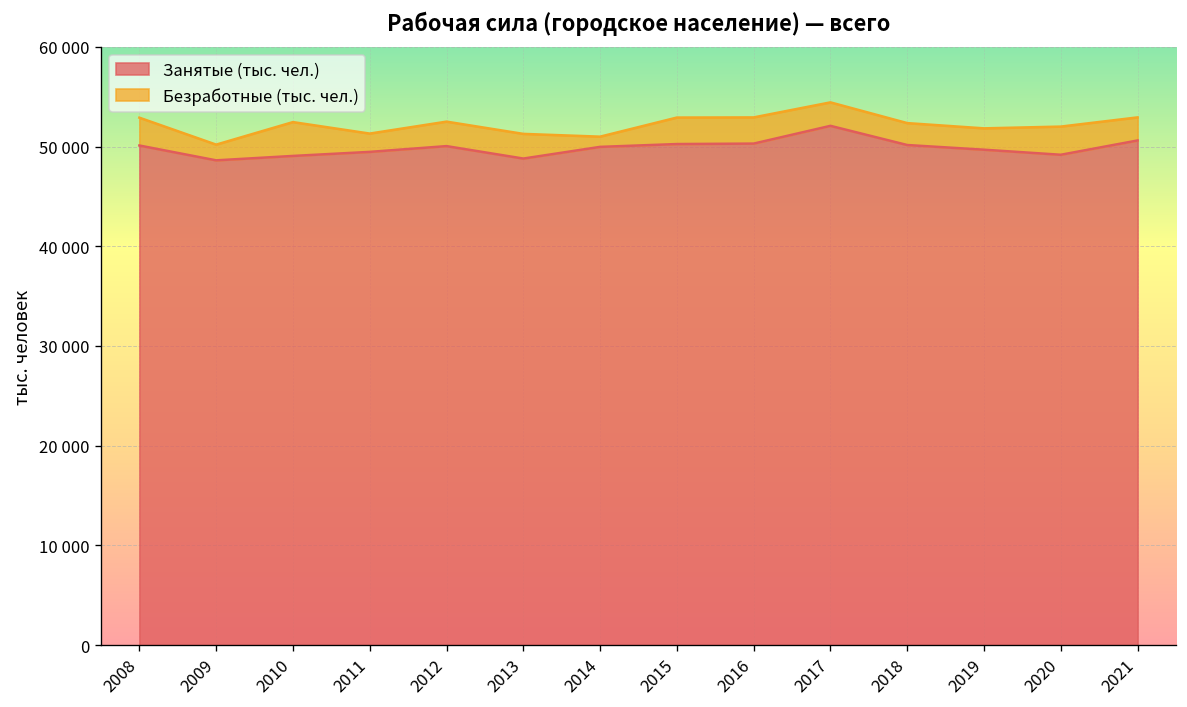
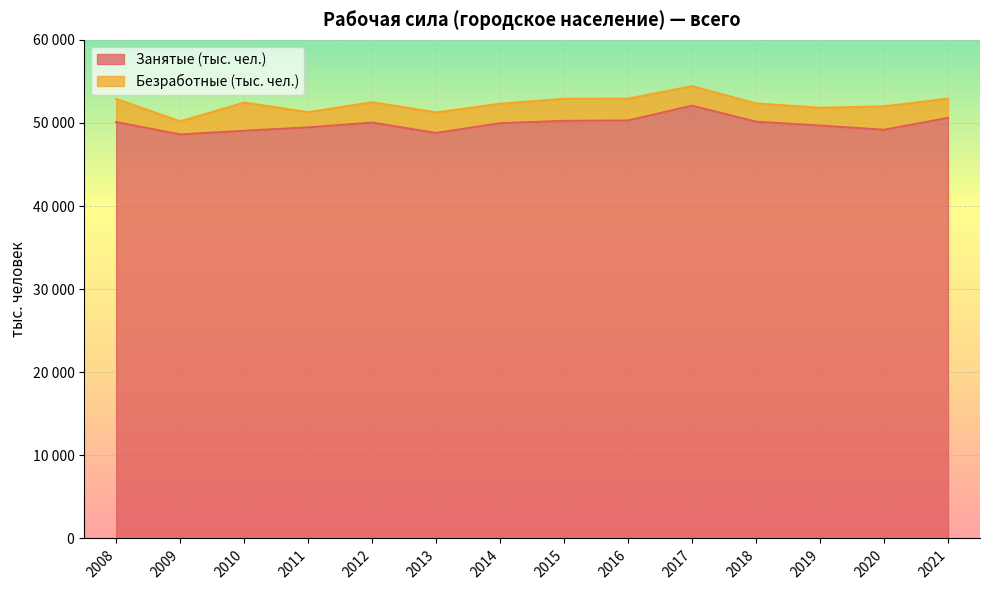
Безработные (тыс. чел.), 2014: 1000 -> 2000
